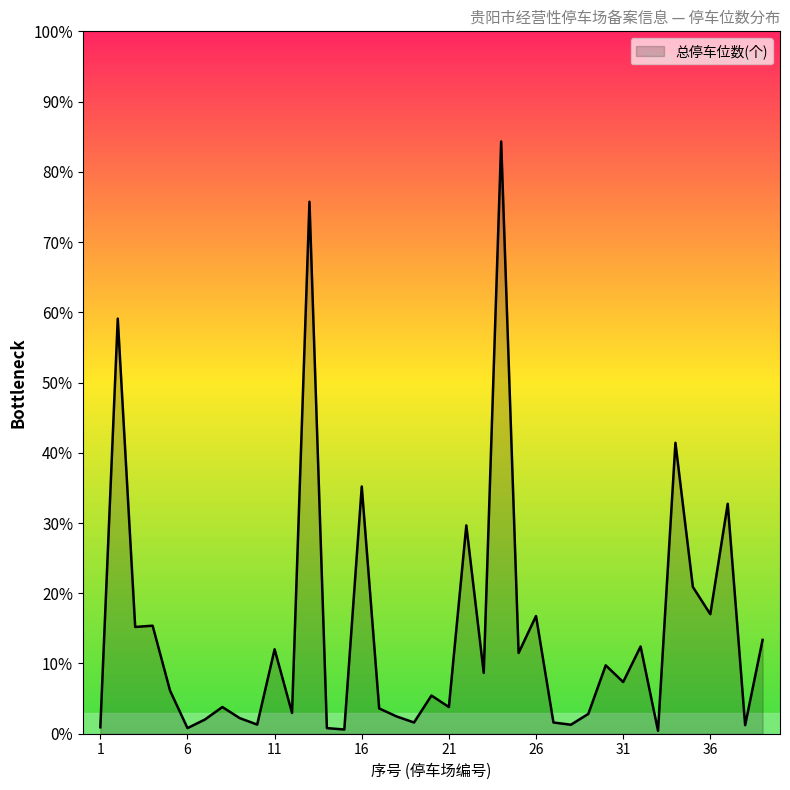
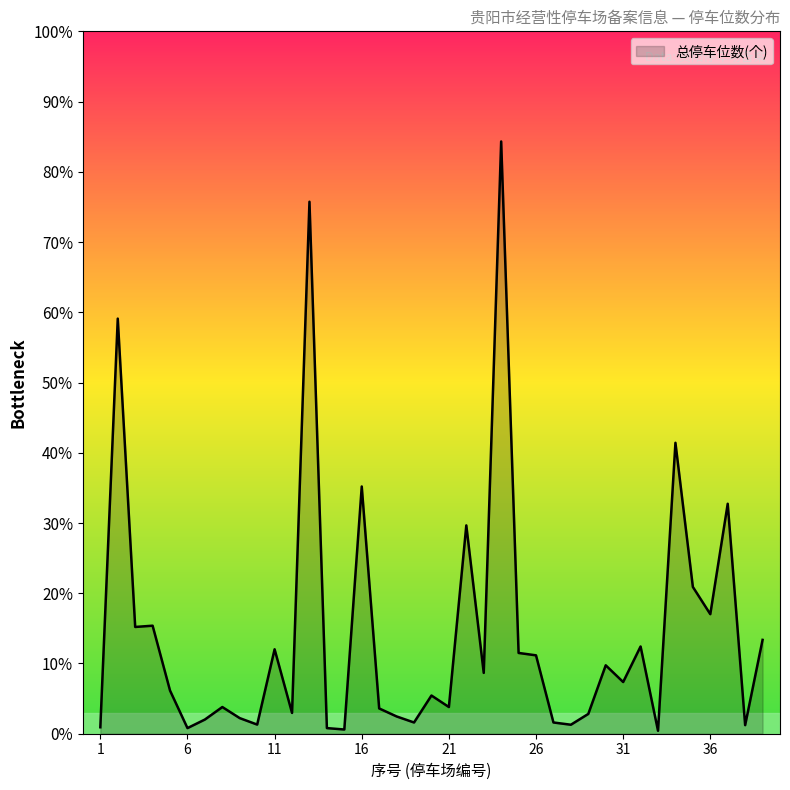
26: 17% -> 11%
